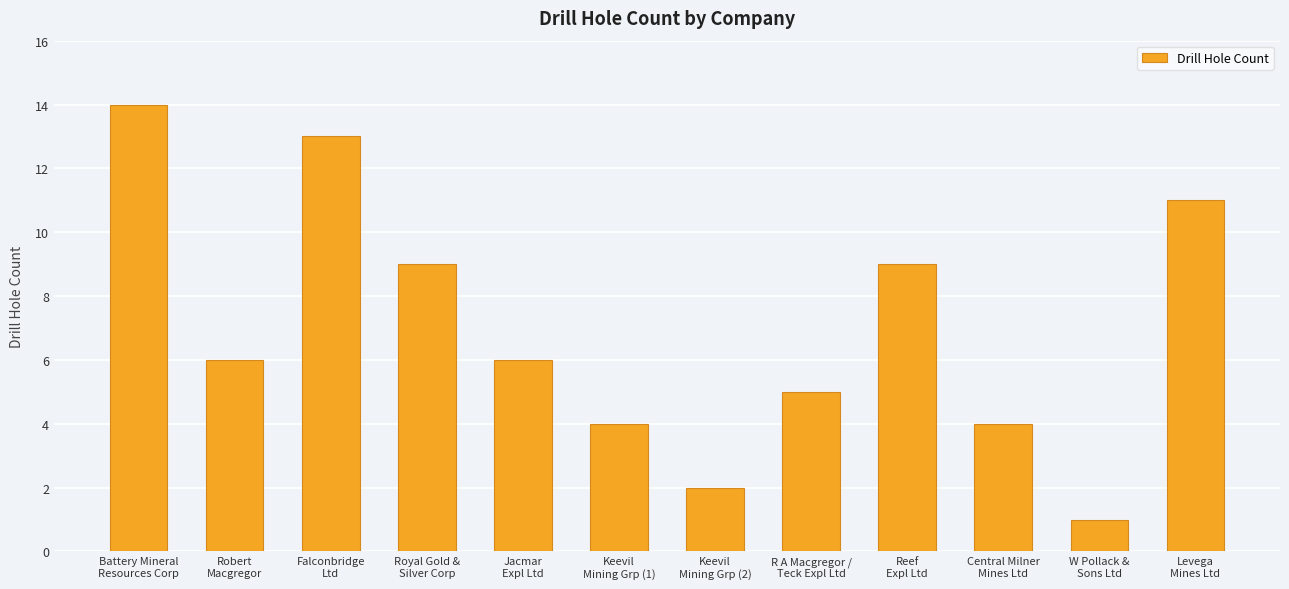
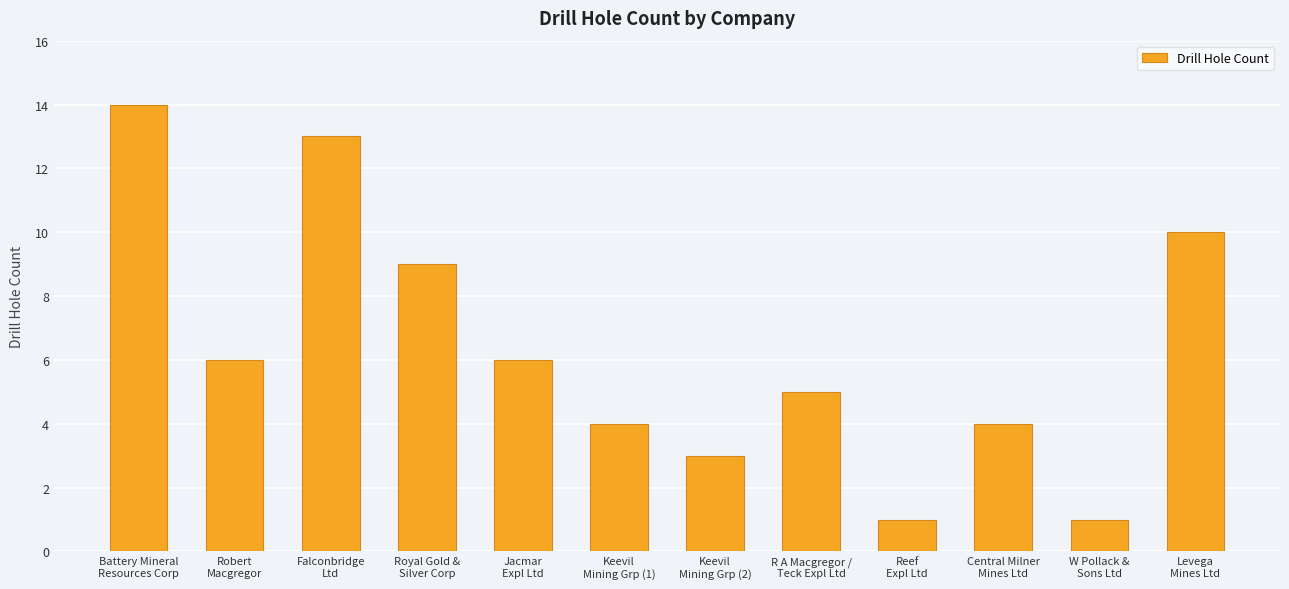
Keevil Mining Grp (2): 2 -> 3
Reef Expl Ltd: 9 -> 1
Levega Mines Ltd: 11 -> 10
